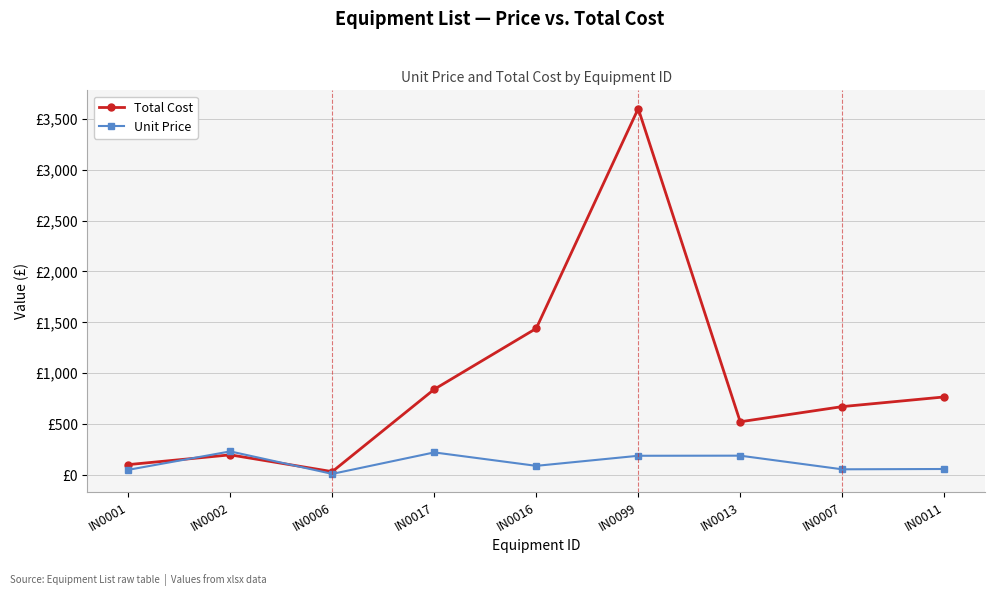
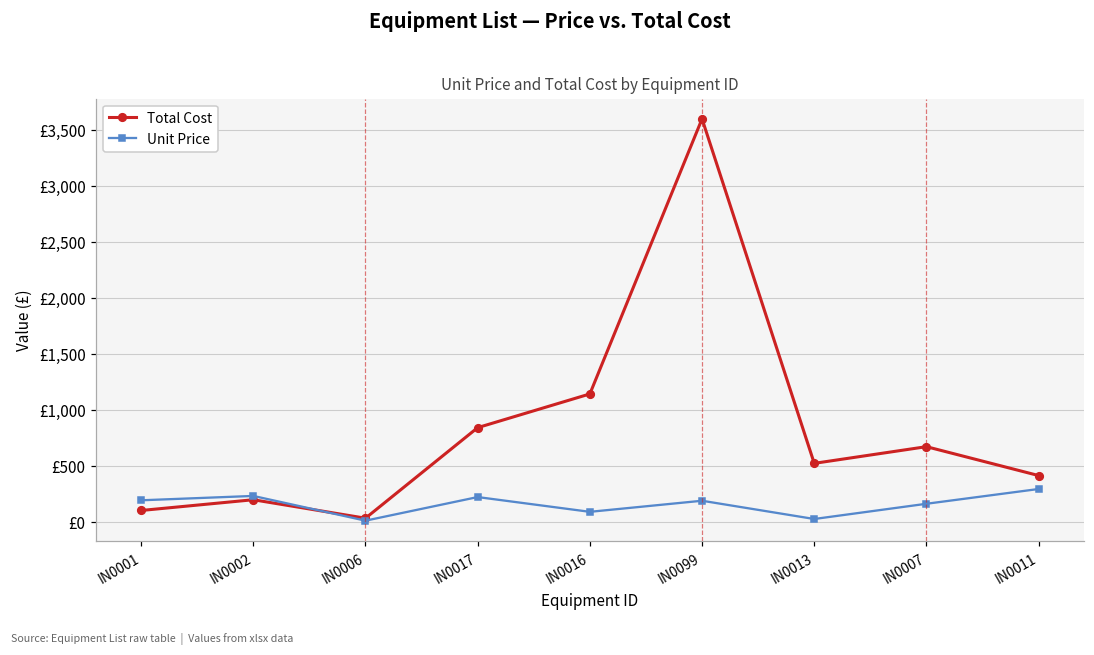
Unit Price, IN0001: £50 -> £190
Total Cost, IN0016: £1,440 -> £1,140
Unit Price, IN0013: £190 -> £30
Unit Price, IN0007: £60 -> £160
Total Cost, IN0011: £770 -> £410
Unit Price, IN0011: £60 -> £290
